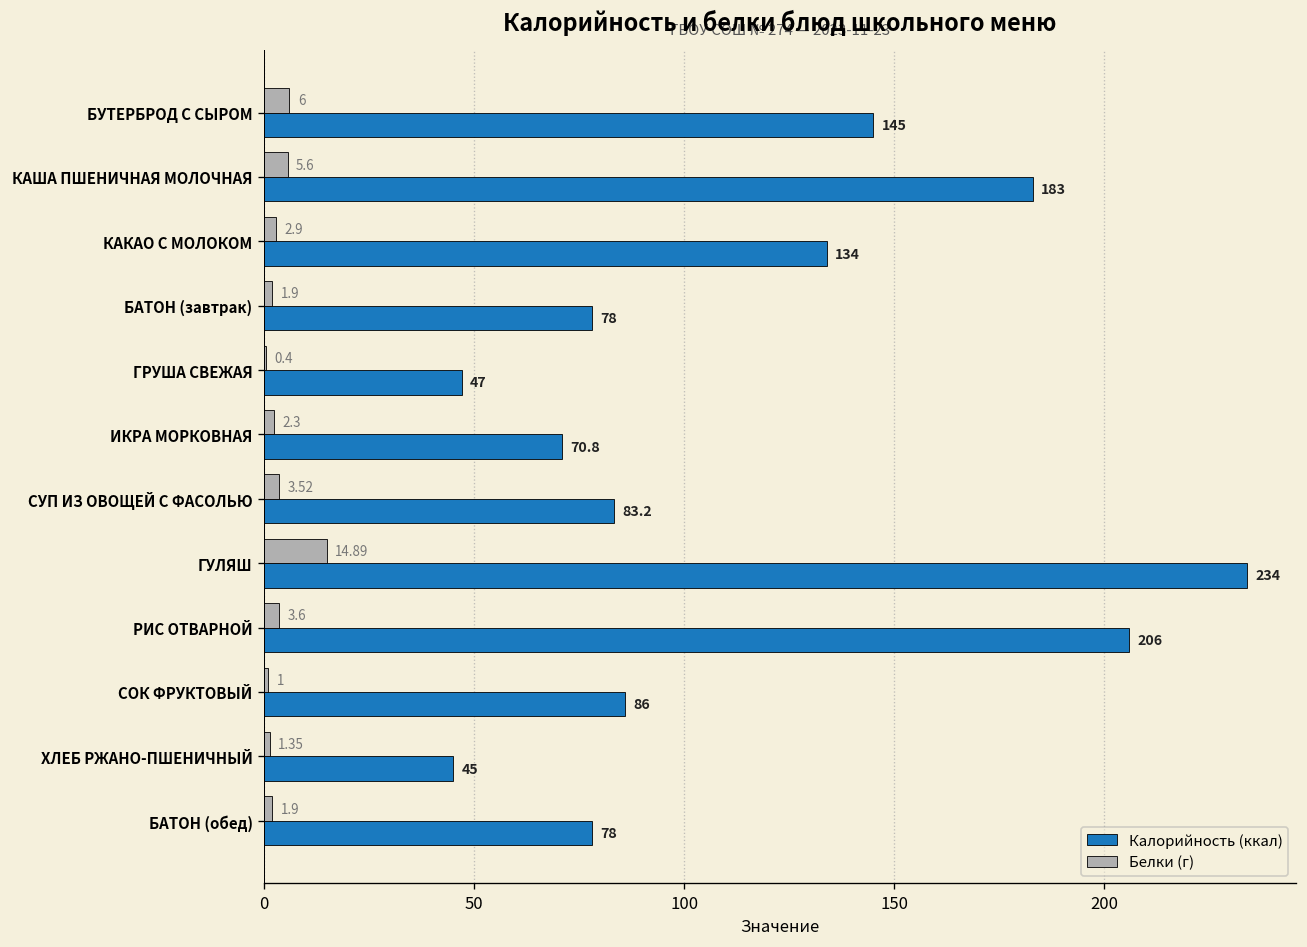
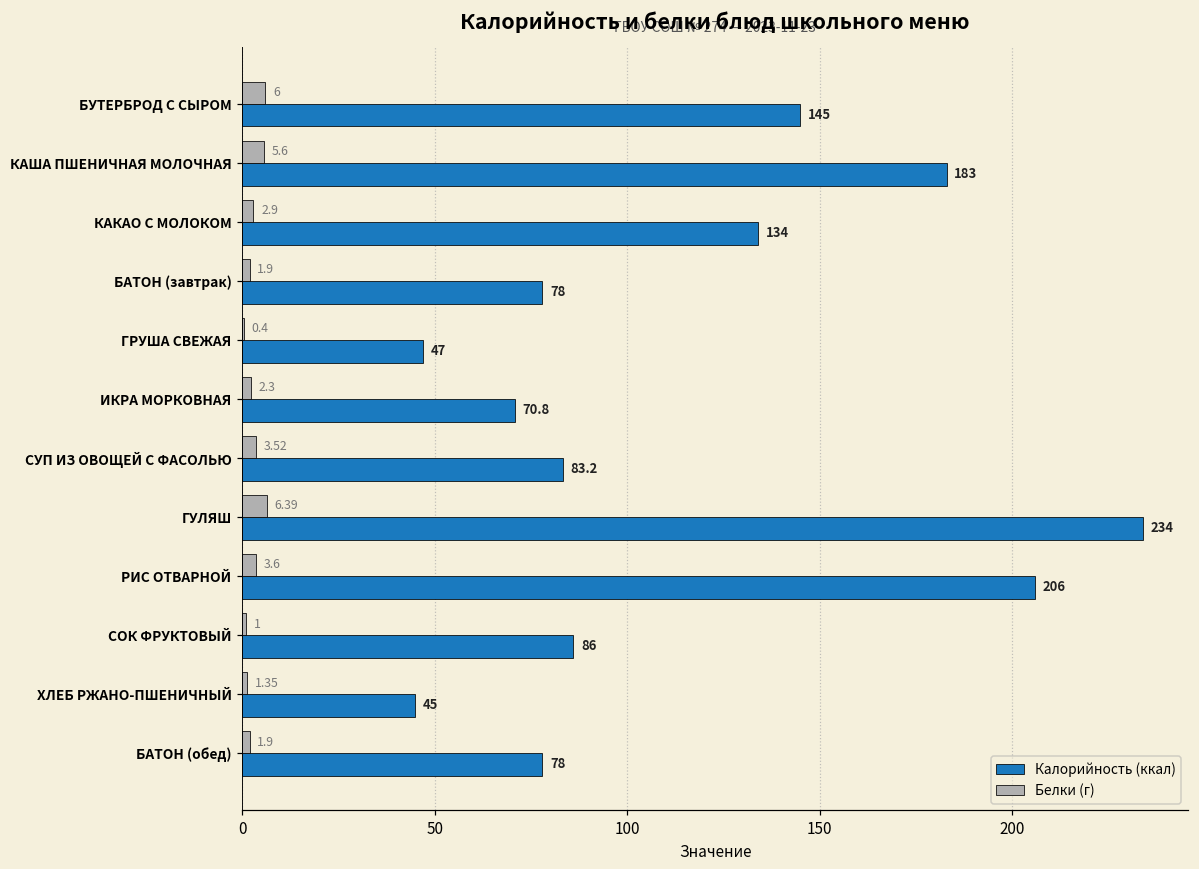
Белки (г), ГУЛЯШ: 14.89 -> 6.39
